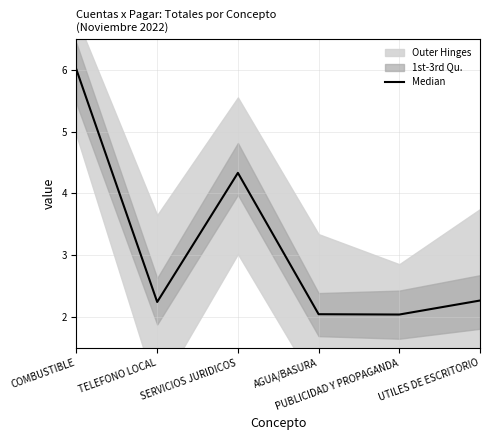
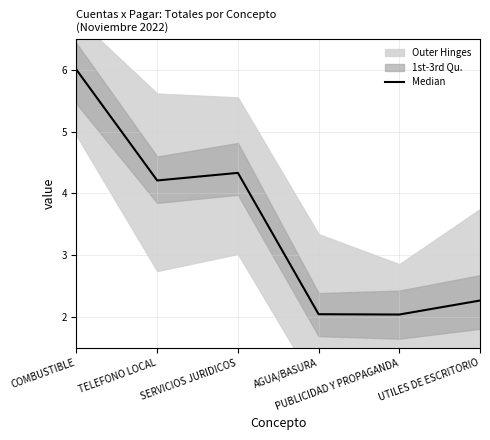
Median, TELEFONO LOCAL: 2.2 -> 4.2
